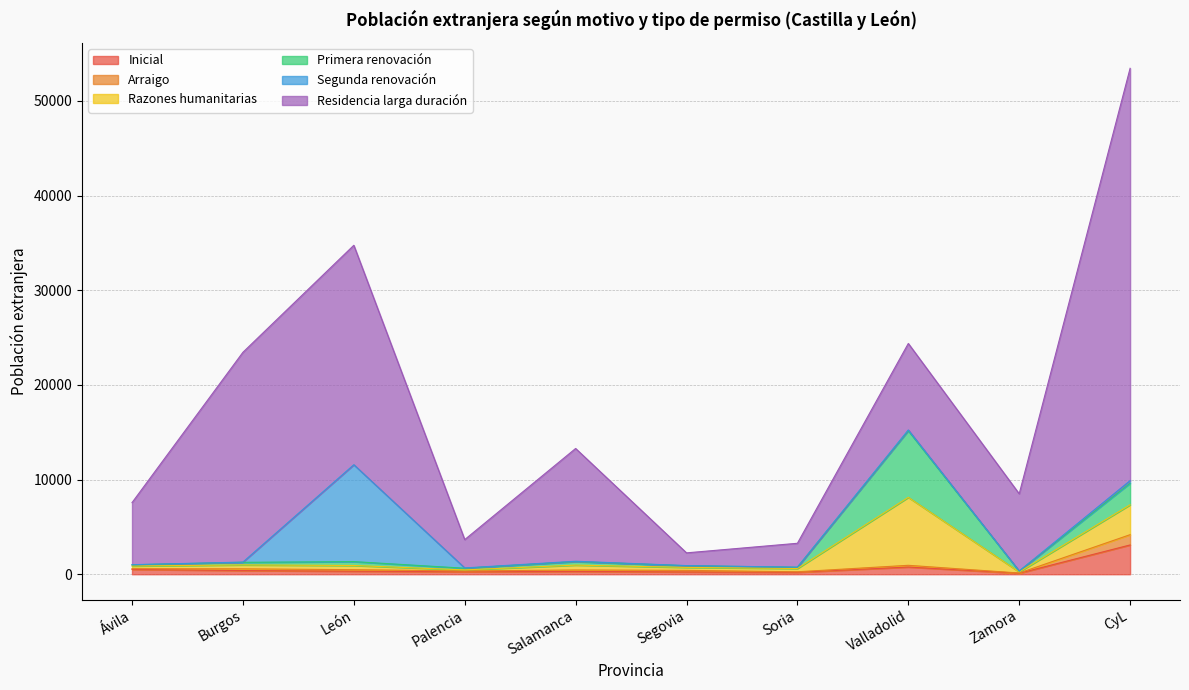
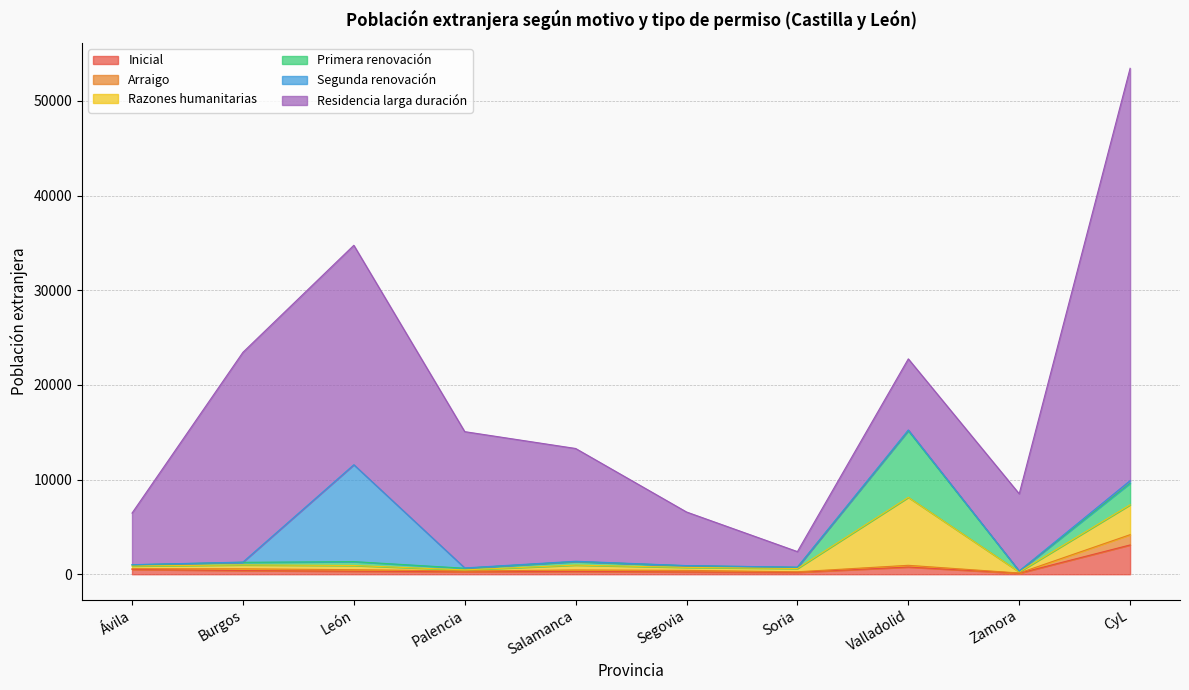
Residencia larga duración, Ávila: 7000 -> 5000
Residencia larga duración, Palencia: 3000 -> 14000
Residencia larga duración, Segovia: 1000 -> 6000
Residencia larga duración, Soria: 3000 -> 2000
Residencia larga duración, Valladolid: 9000 -> 8000
